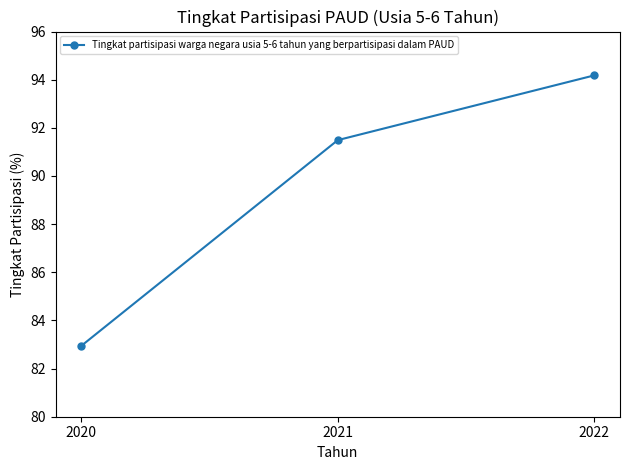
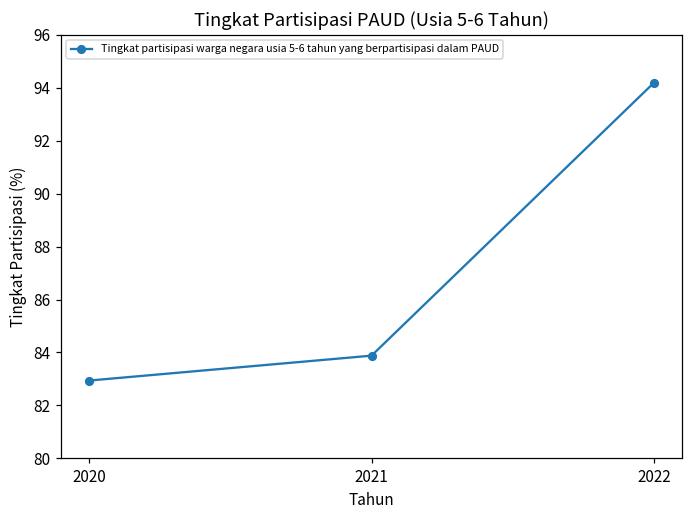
2021: 91.5 -> 83.9
